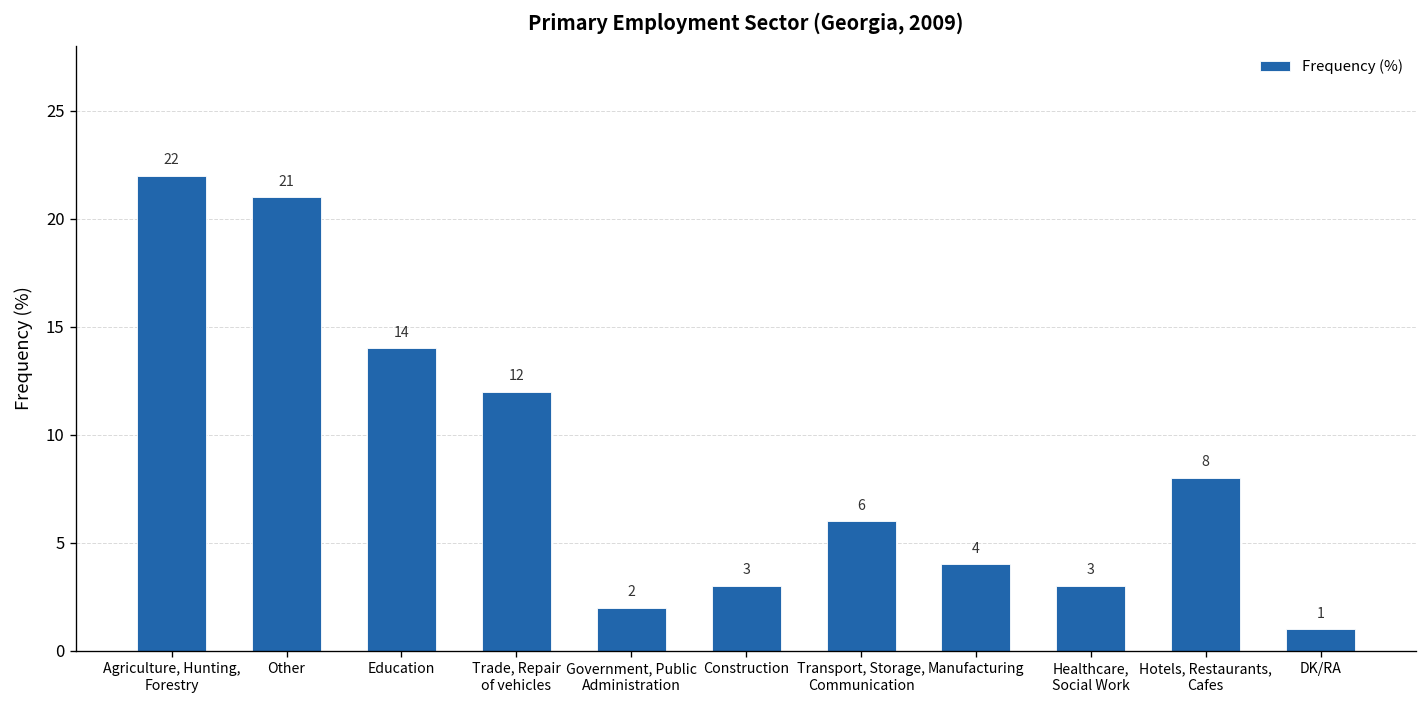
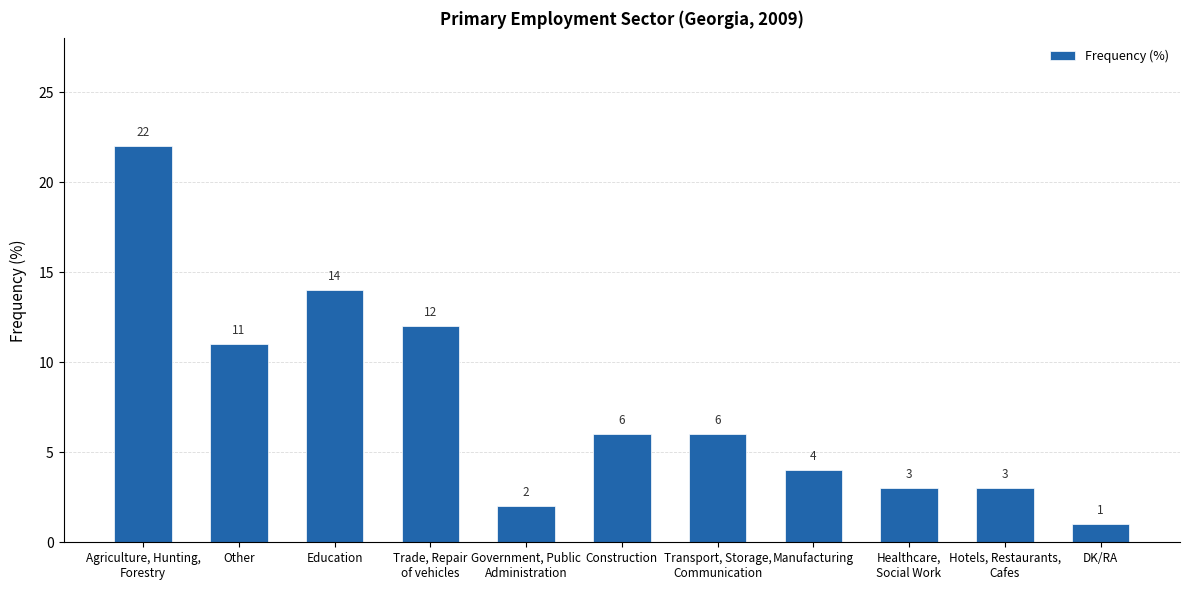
Other: 21 -> 11
Construction: 3 -> 6
Hotels, Restaurants, Cafes: 8 -> 3
